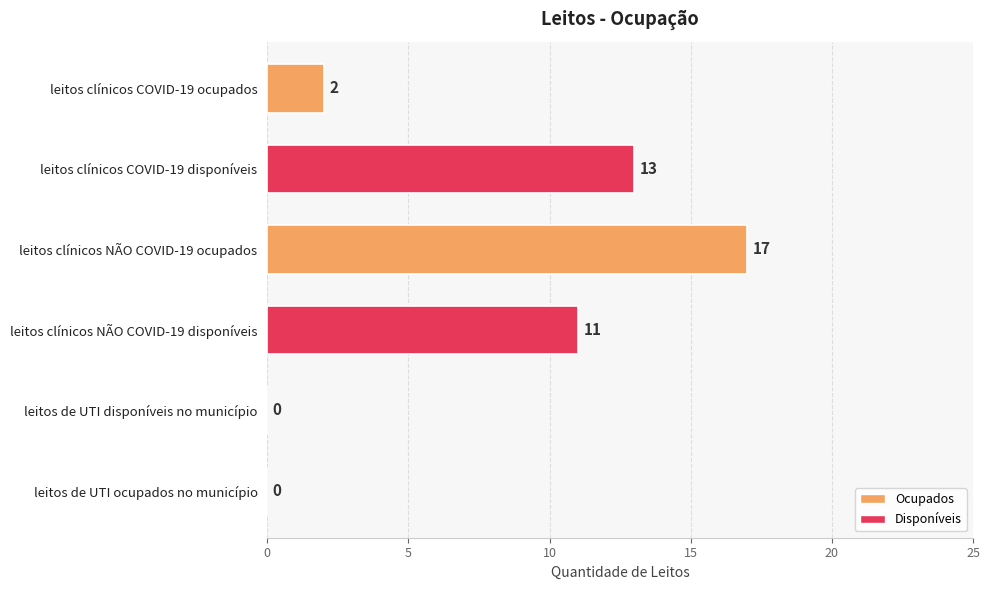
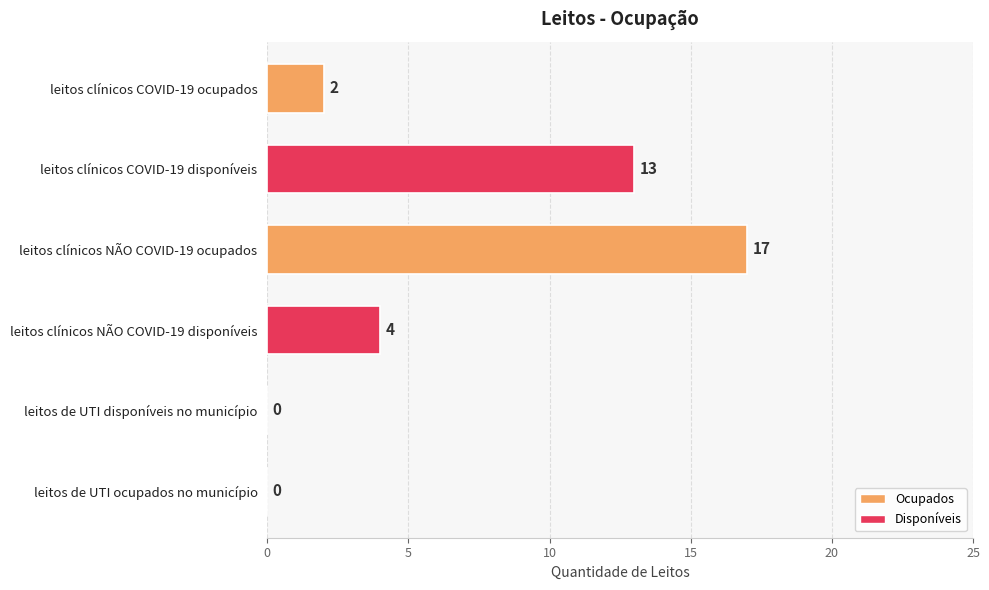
leitos clínicos NÃO COVID-19 disponíveis: 11 -> 4
